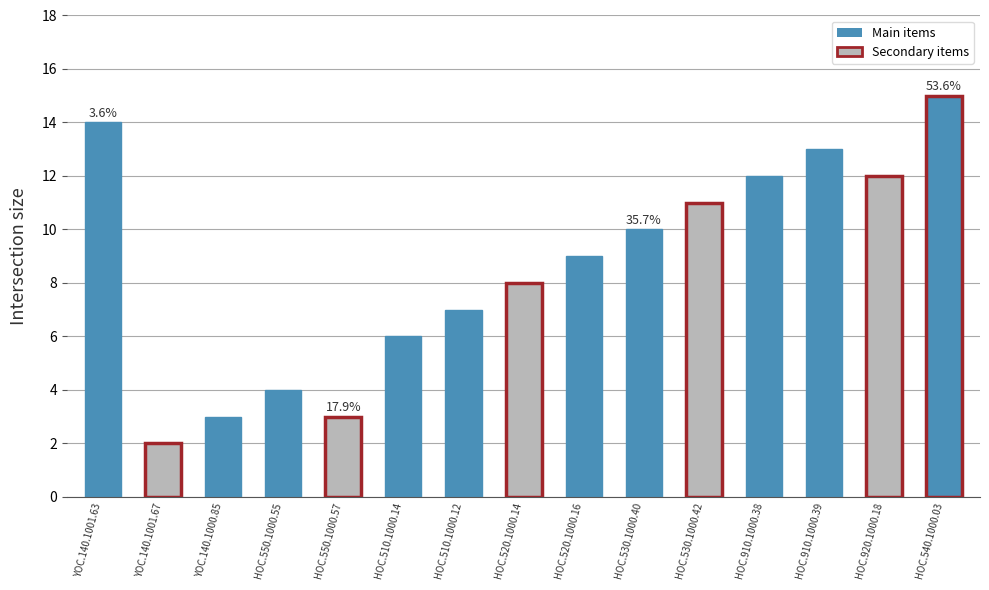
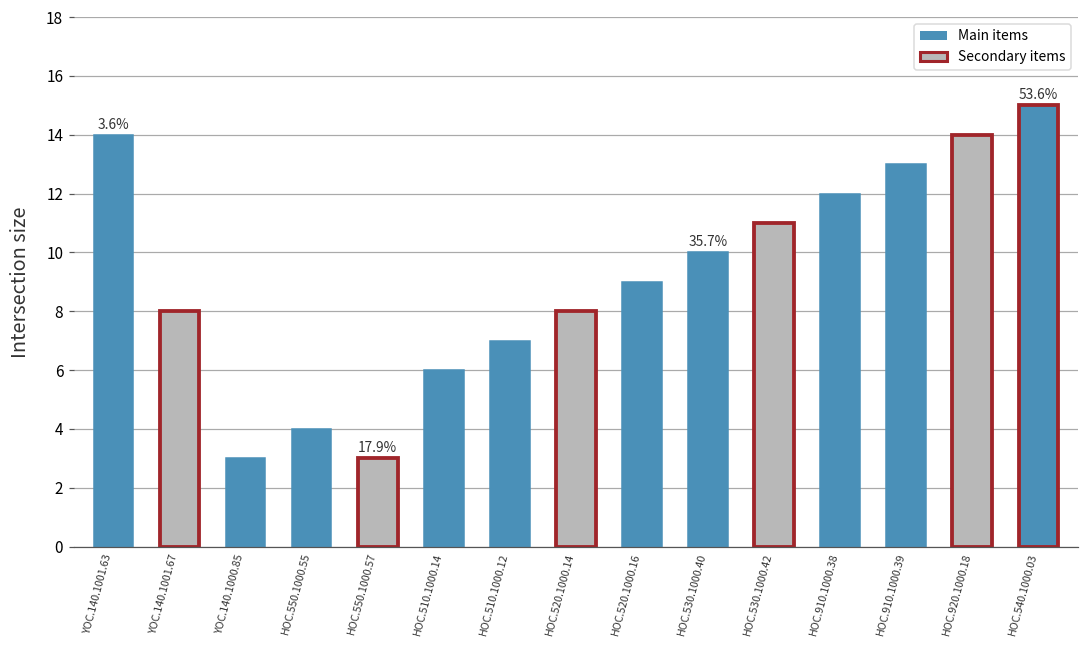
YOC.140.1001.67: 2 -> 8
HOC.920.1000.18: 12 -> 14
